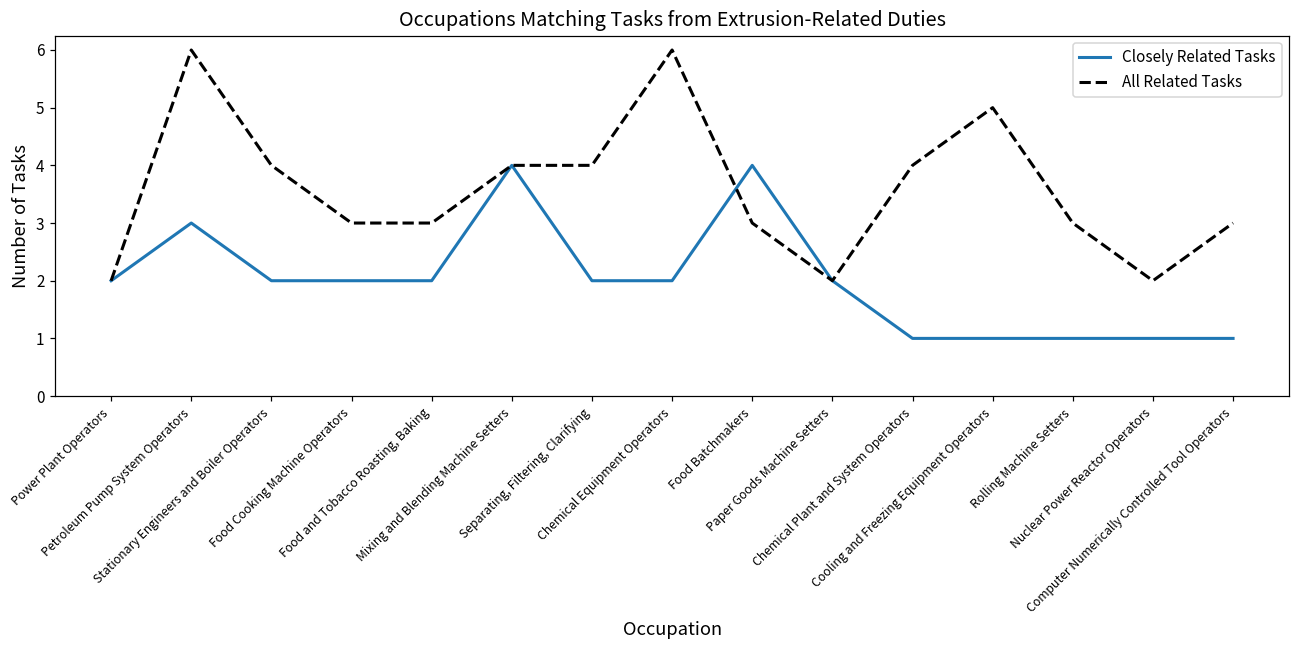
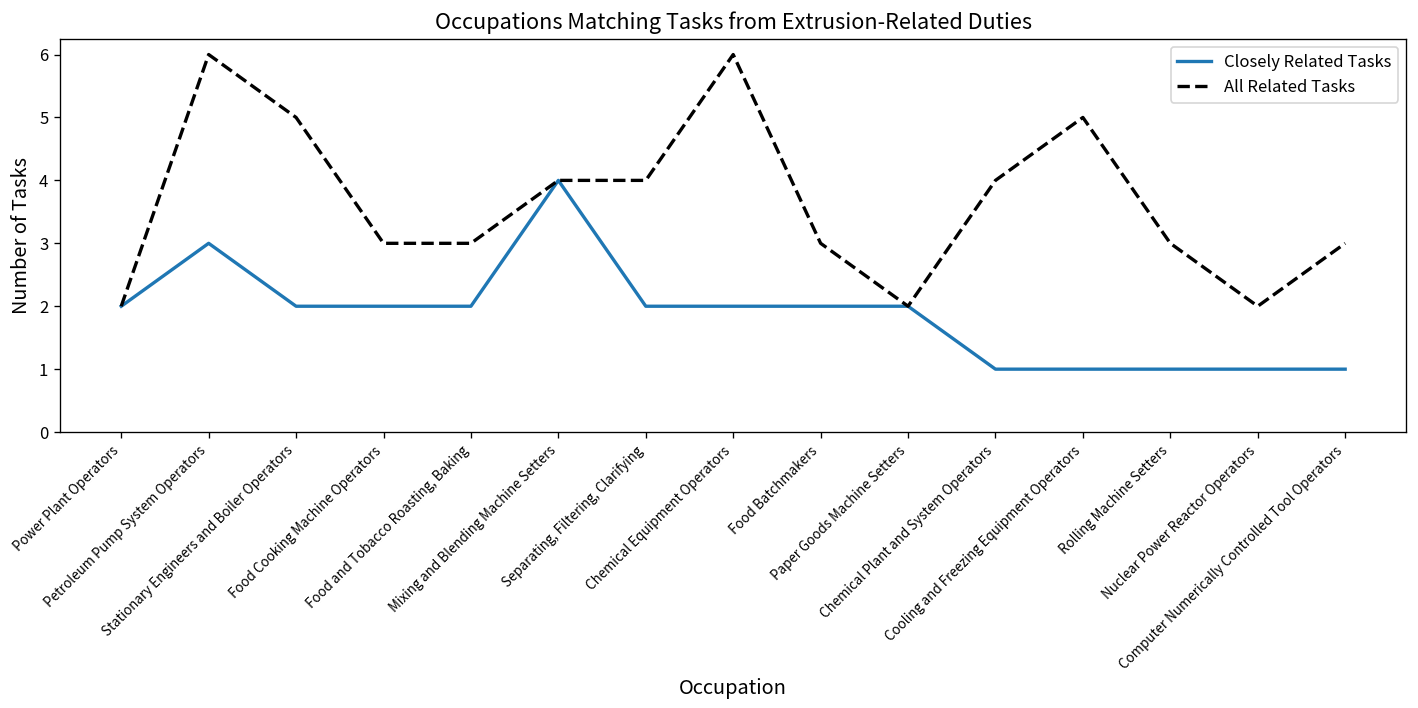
All Related Tasks, Stationary Engineers and Boiler Operators: 4 -> 5
Closely Related Tasks, Food Batchmakers: 4 -> 2
